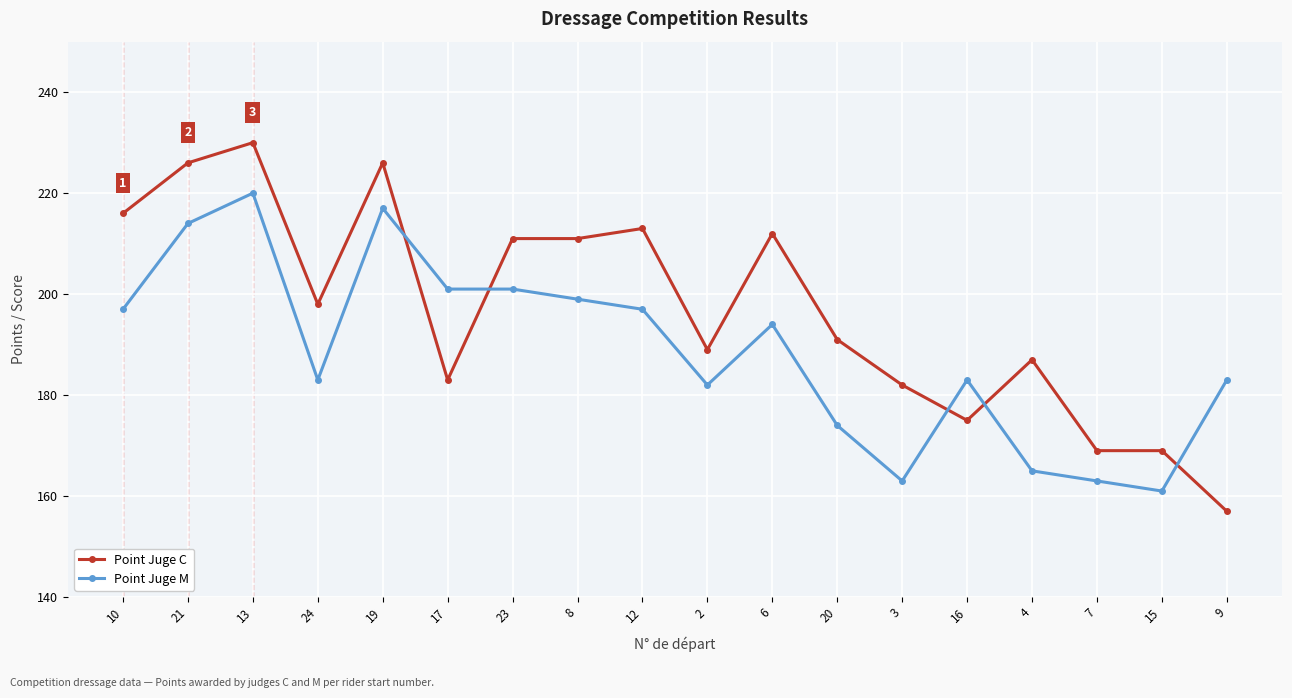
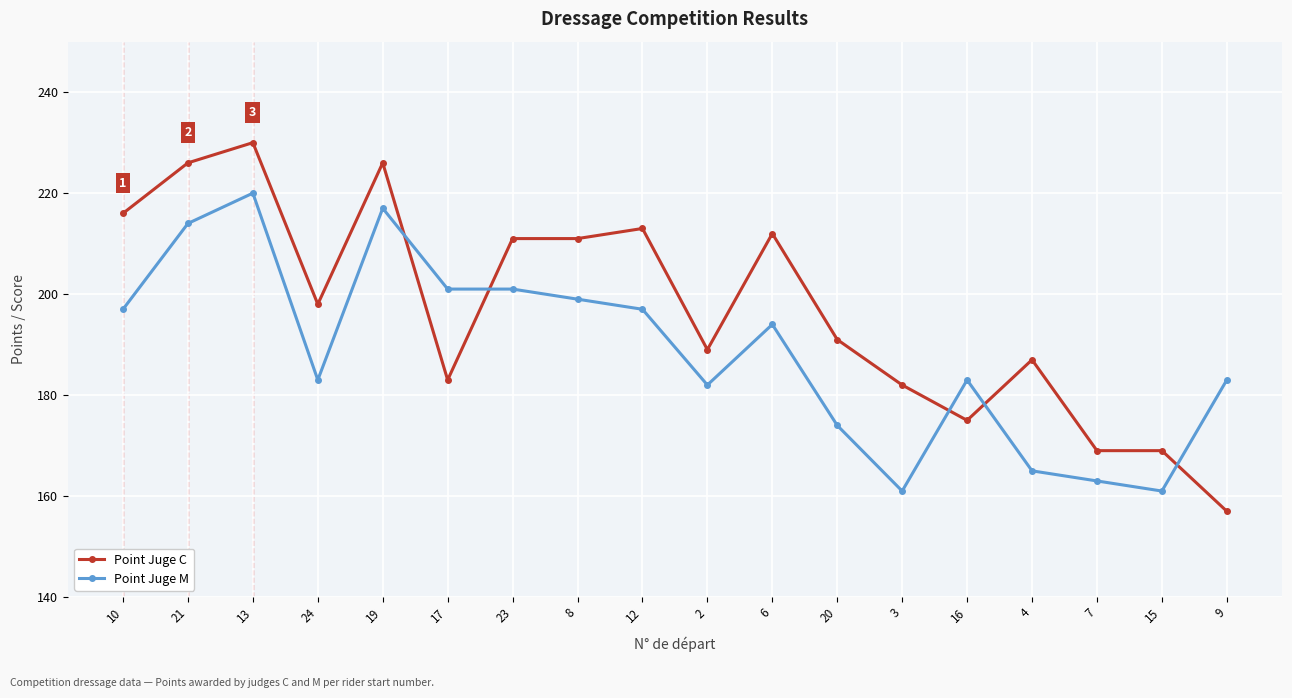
Point Juge M, 3: 163 -> 161
